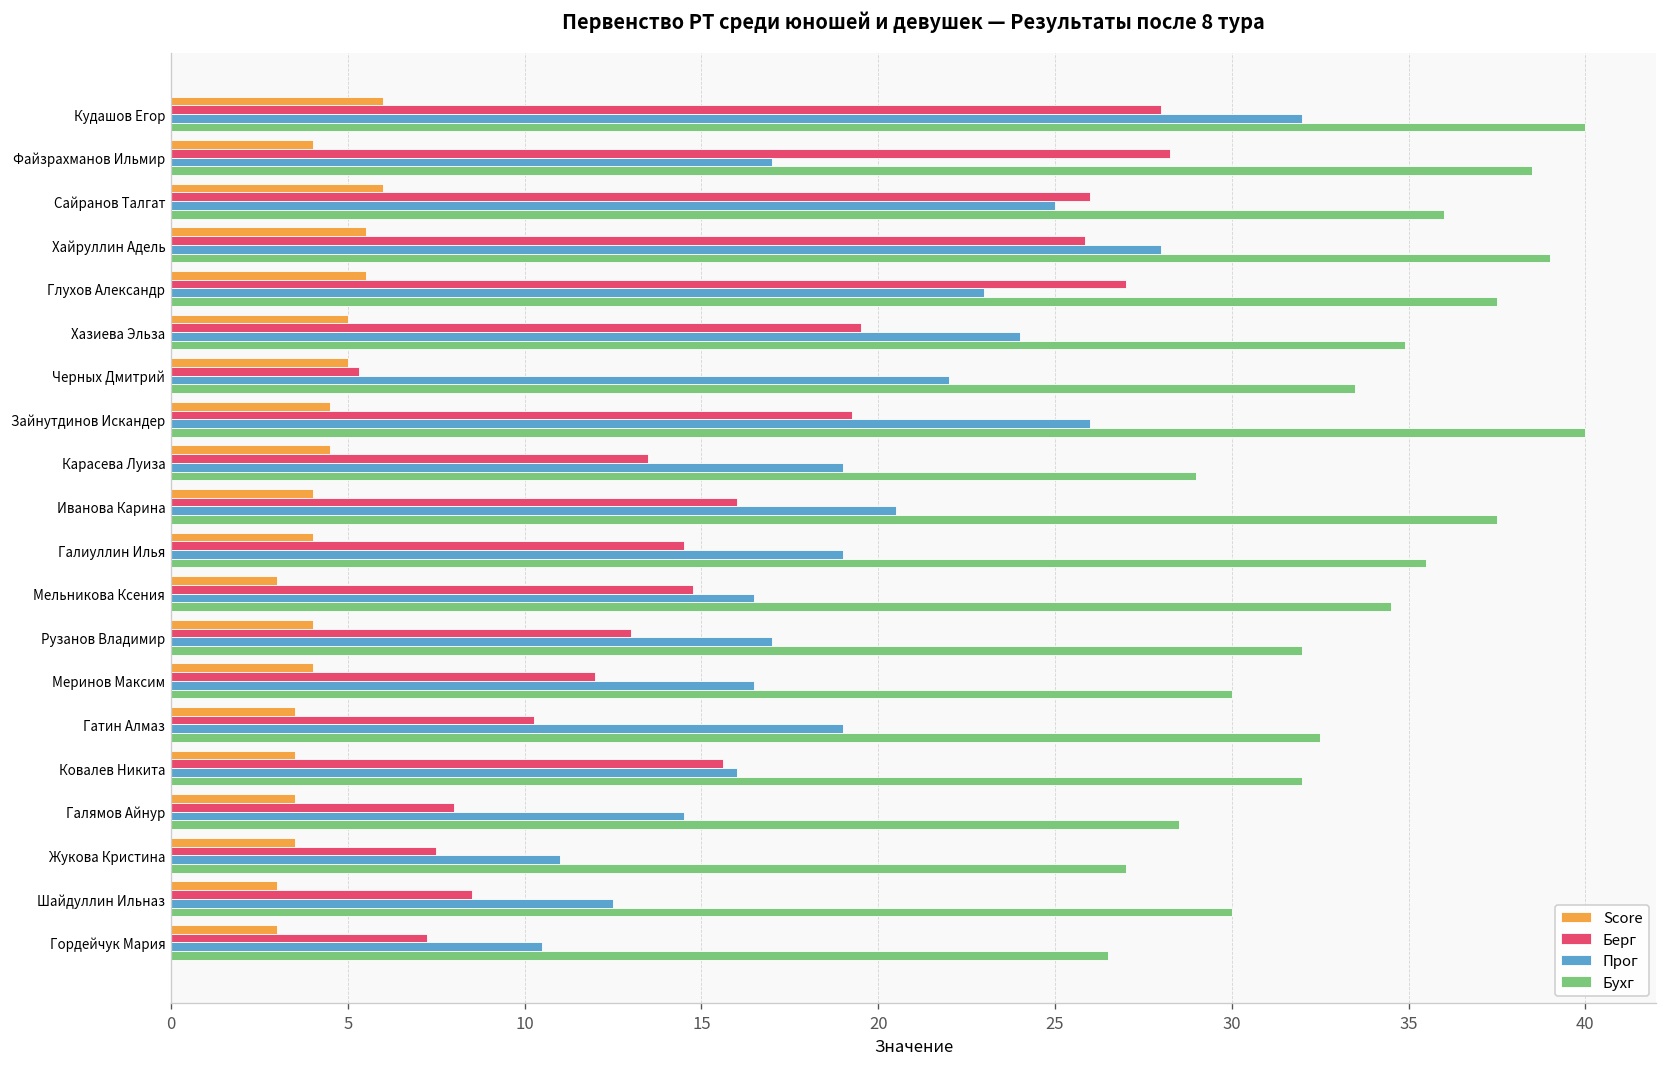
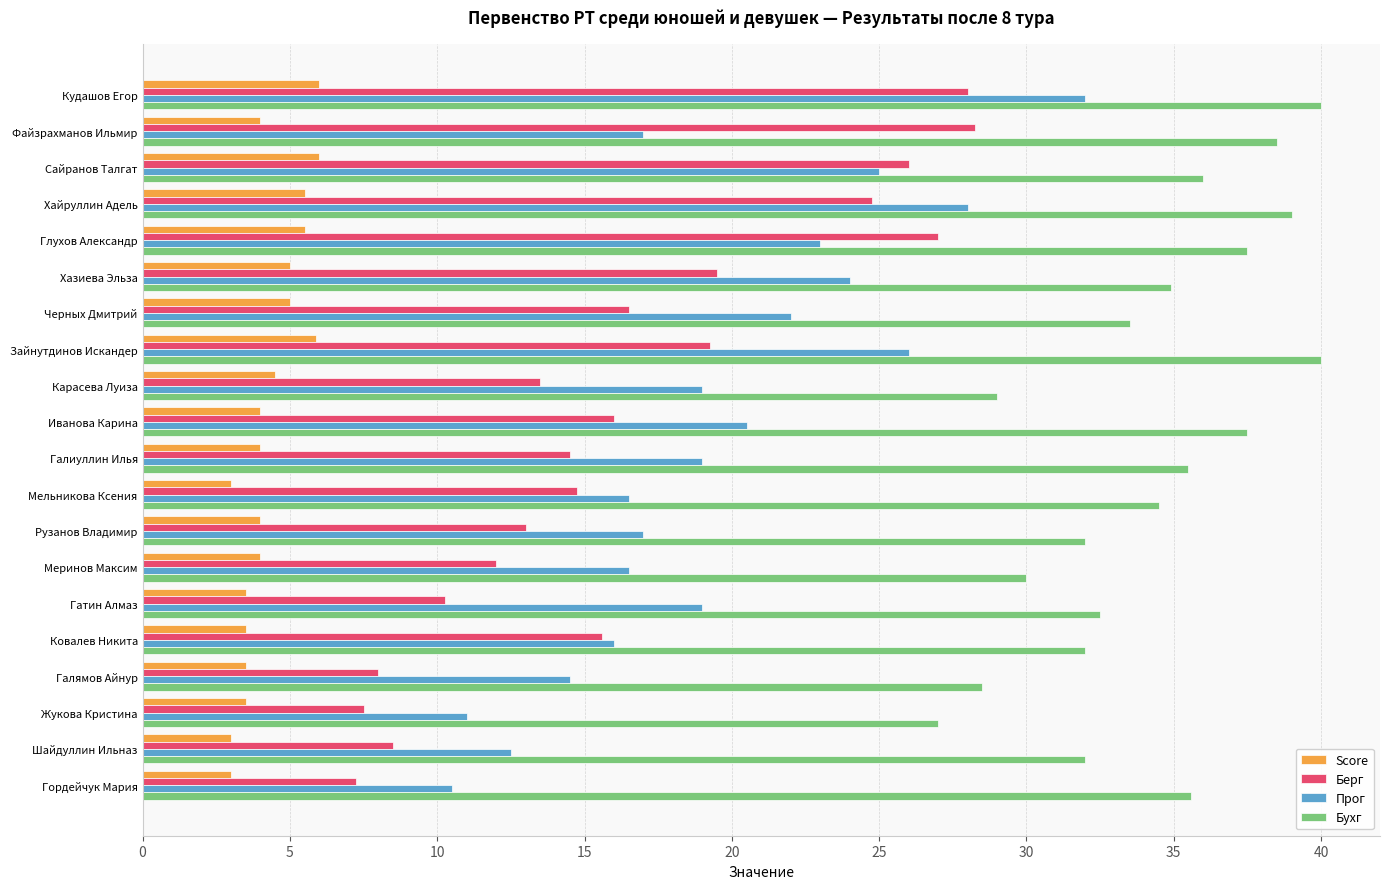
Берг, Хайруллин Адель: 25.9 -> 24.8
Берг, Черных Дмитрий: 5.3 -> 16.5
Score, Зайнутдинов Искандер: 4.5 -> 5.9
Бухг, Шайдуллин Ильназ: 30 -> 32
Бухг, Гордейчук Мария: 26.5 -> 35.6
